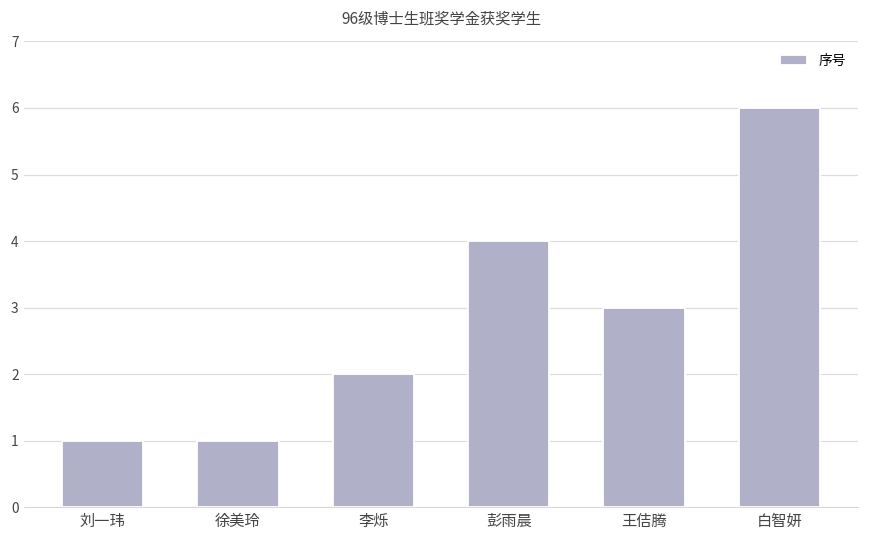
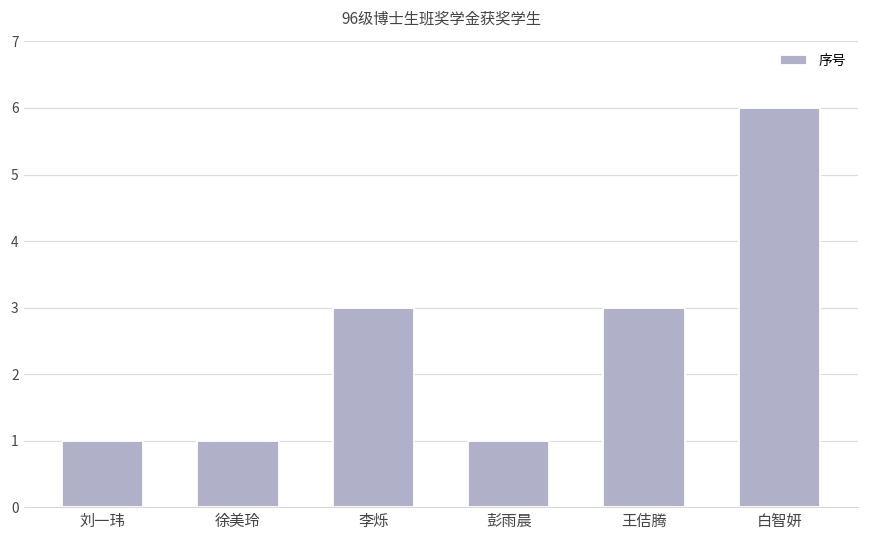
李烁: 2 -> 3
彭雨晨: 4 -> 1
